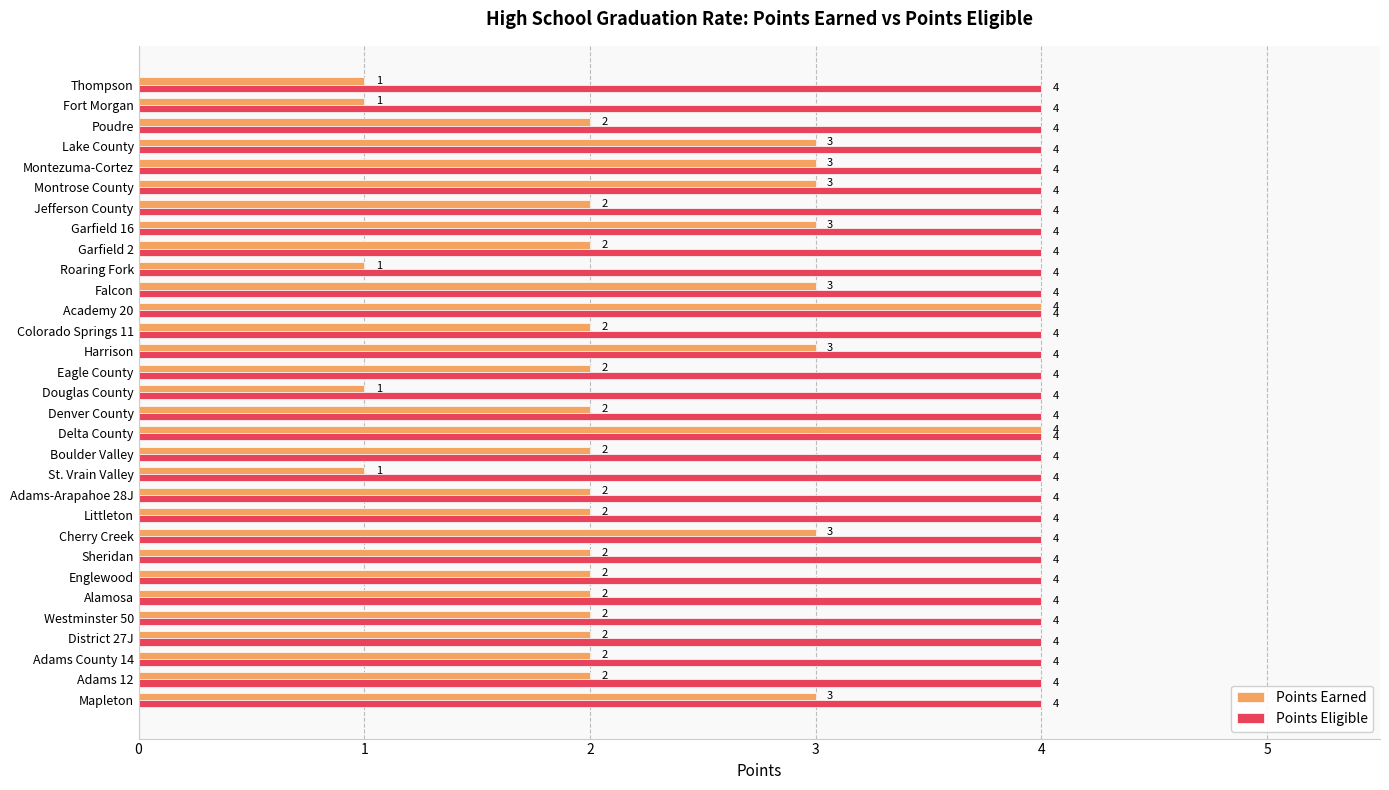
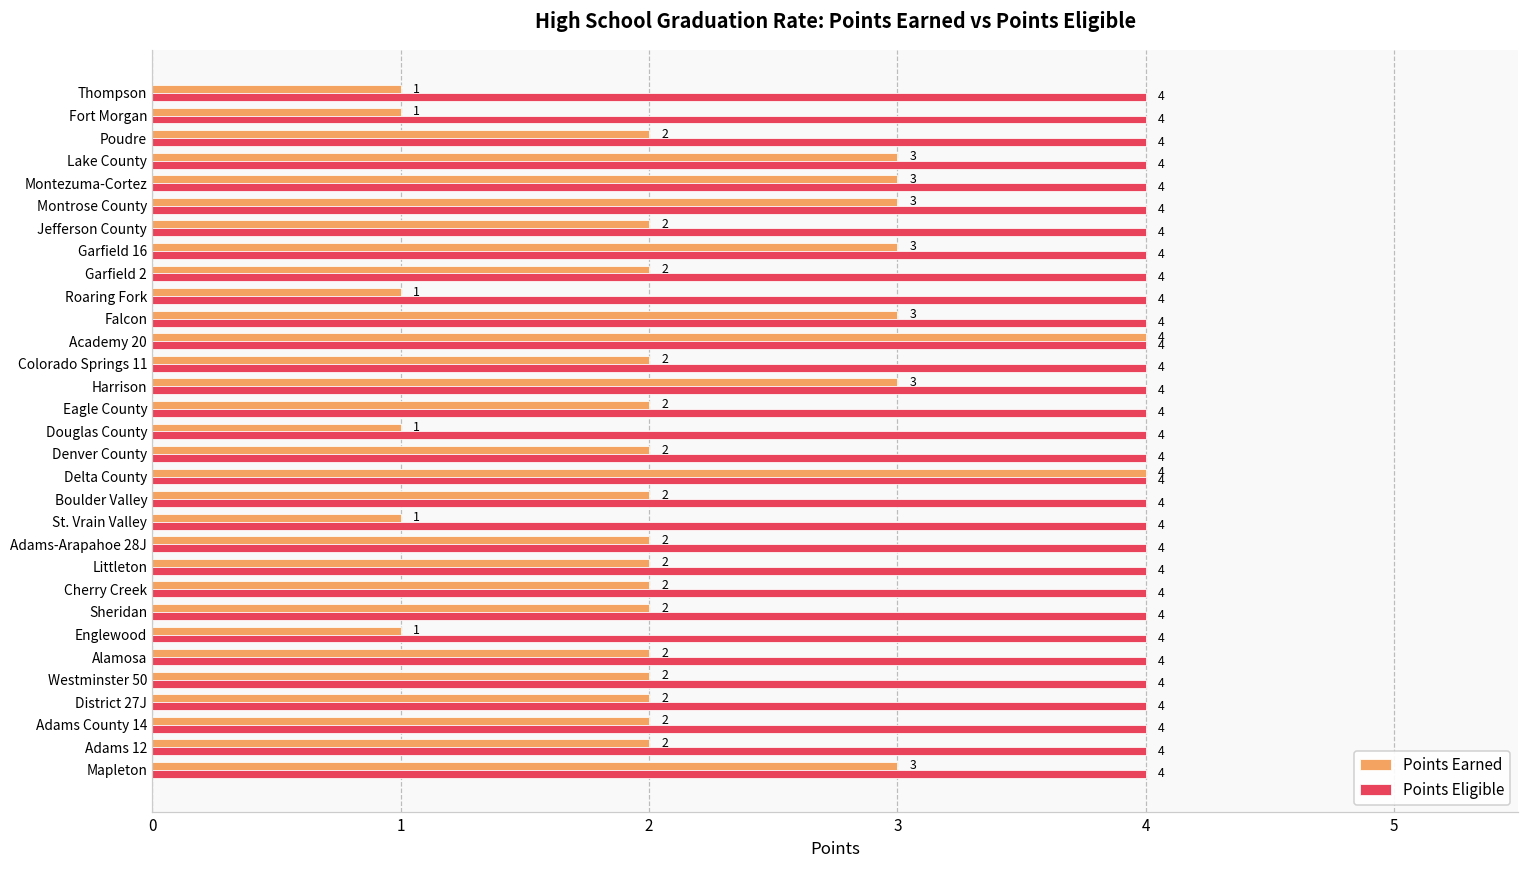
Points Earned, Cherry Creek: 3 -> 2
Points Earned, Englewood: 2 -> 1
